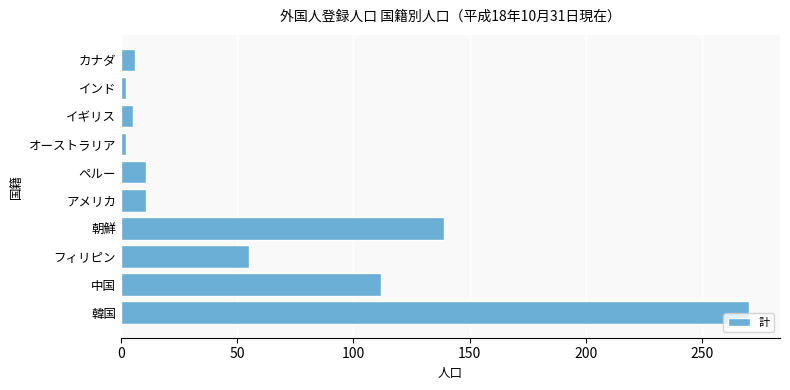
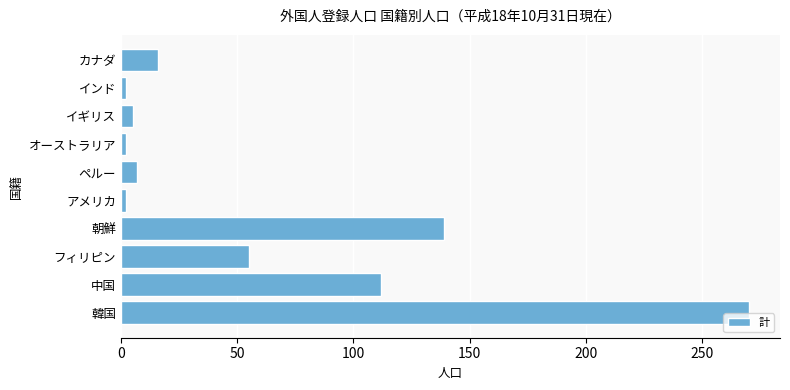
カナダ: 6 -> 16
ペルー: 11 -> 7
アメリカ: 11 -> 2
